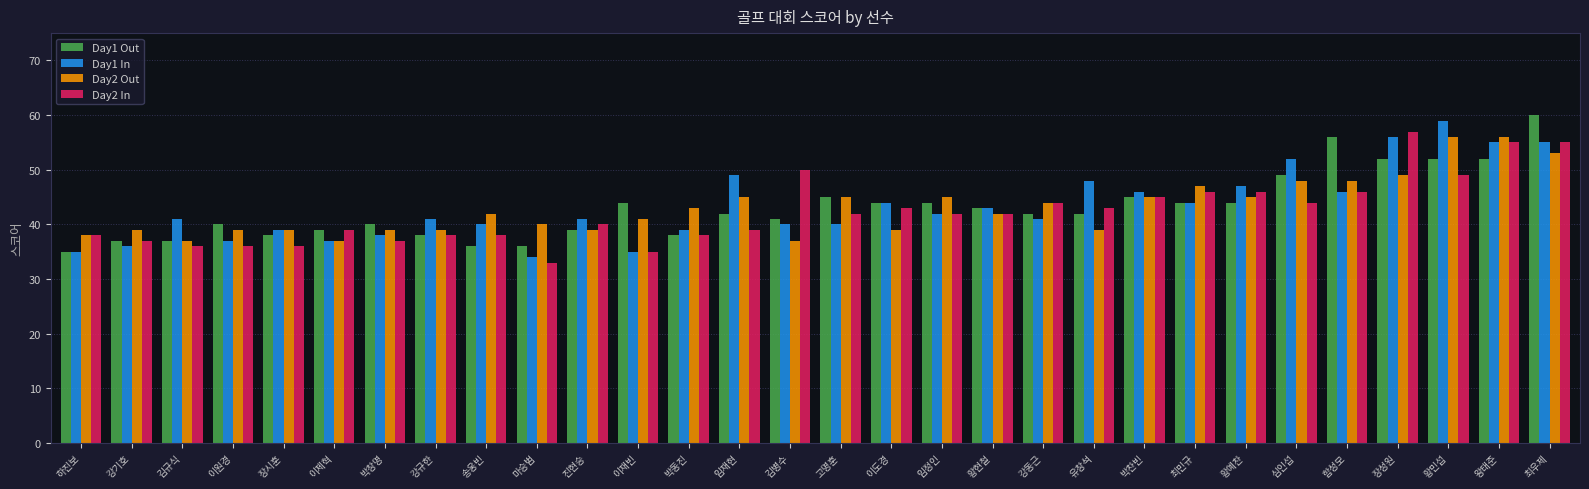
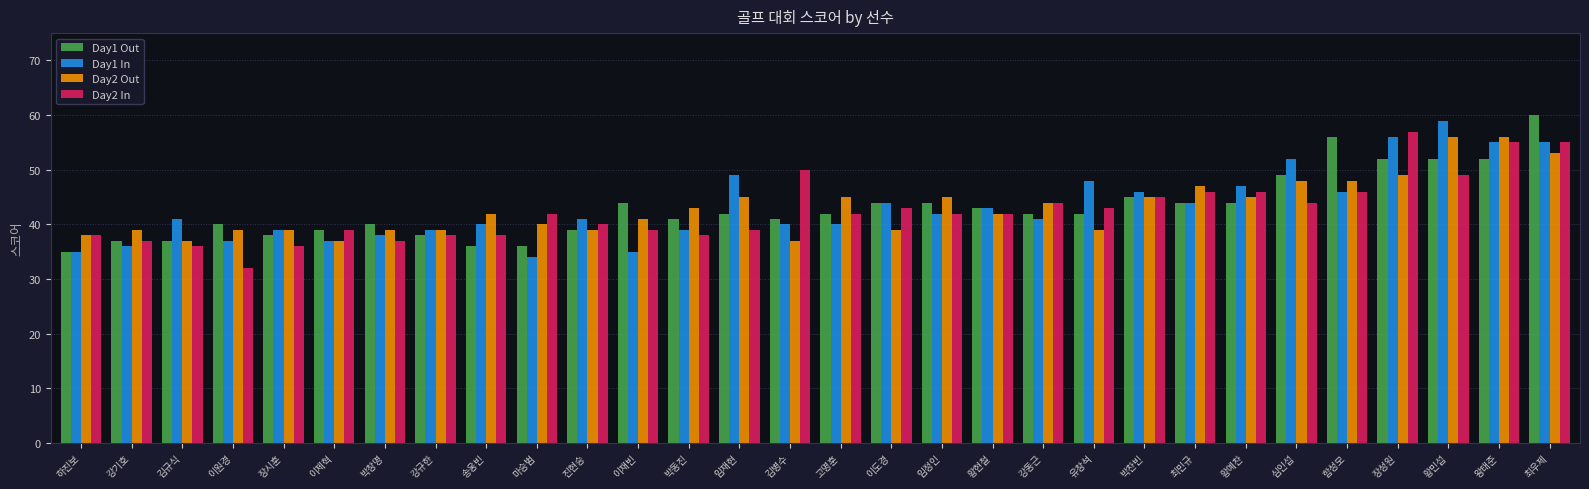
Day2 In, 이원경: 36 -> 32
Day1 In, 강규한: 41 -> 39
Day2 In, 마승범: 33 -> 42
Day2 In, 이재빈: 35 -> 39
Day1 Out, 박동진: 38 -> 41
Day1 Out, 고명훈: 45 -> 42
